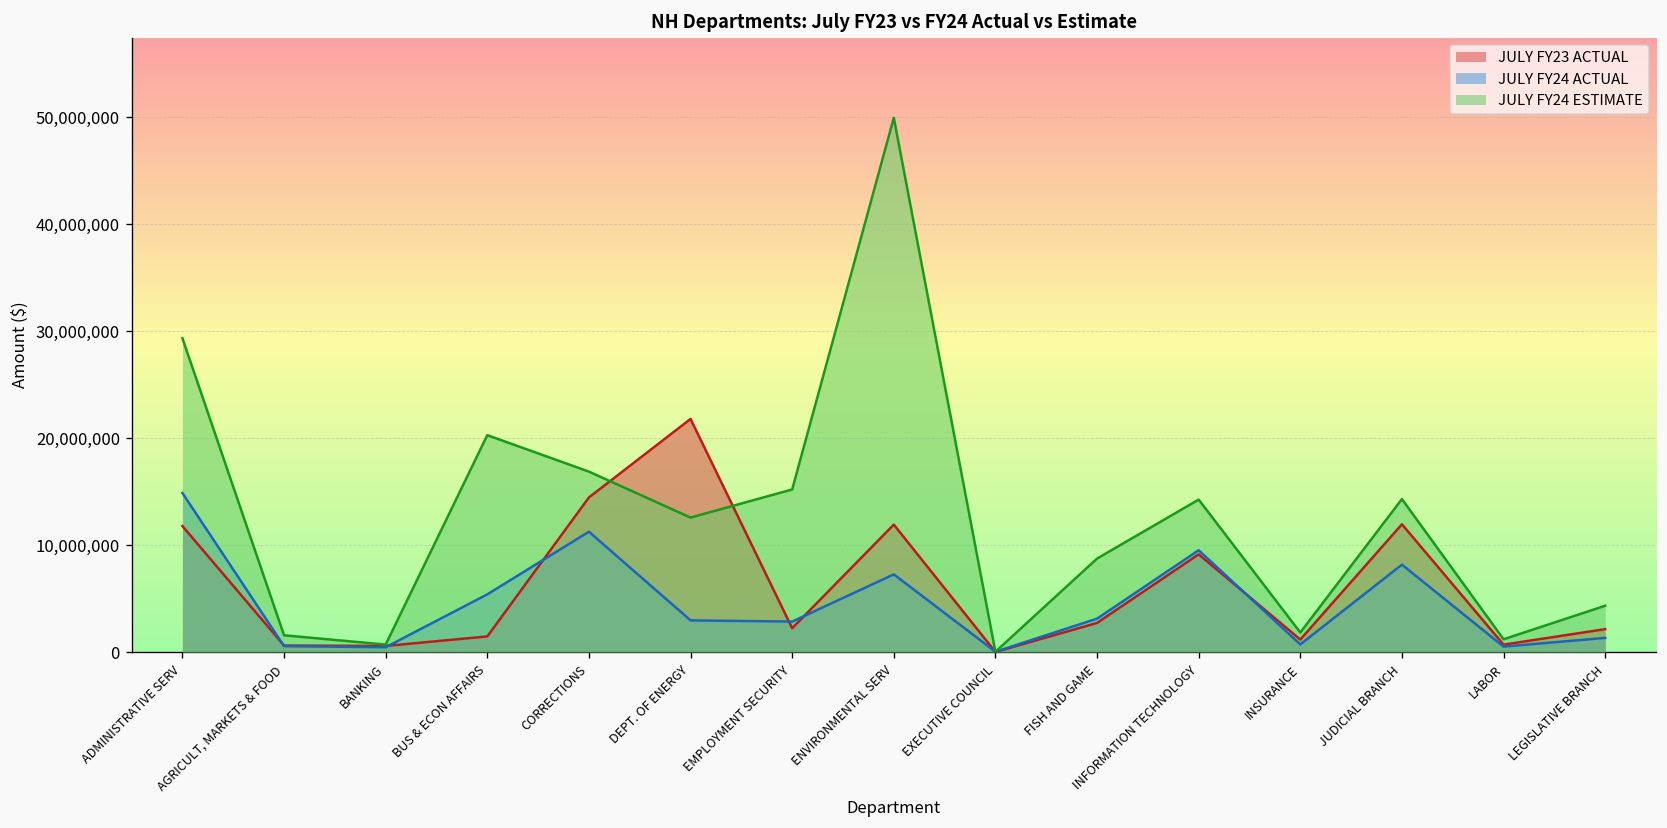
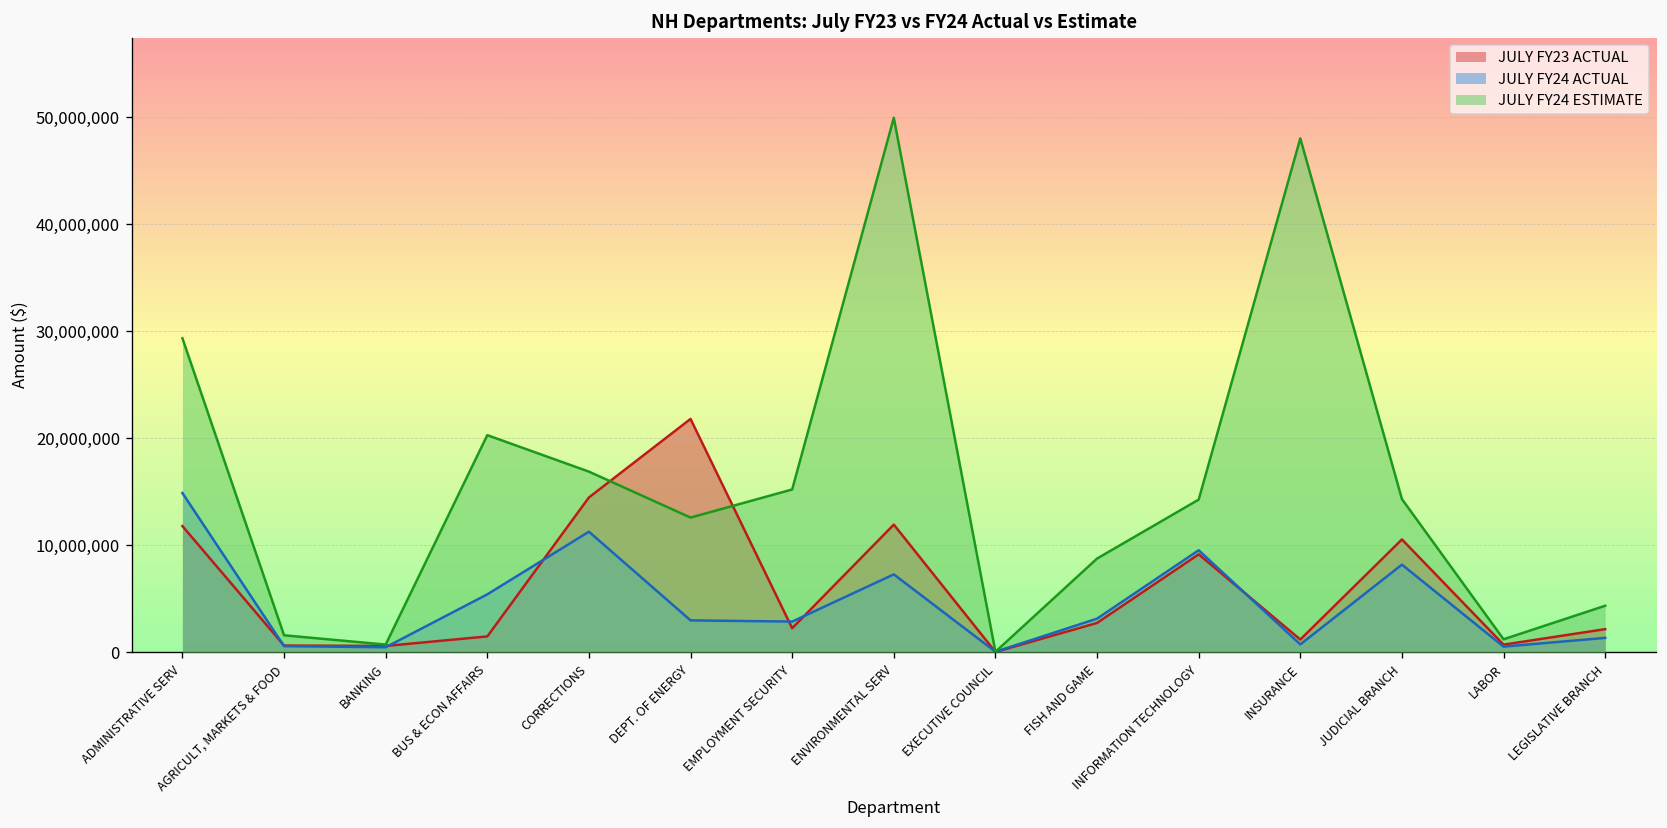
JULY FY24 ESTIMATE, INSURANCE: 2,000,000 -> 48,000,000
JULY FY23 ACTUAL, JUDICIAL BRANCH: 12,000,000 -> 11,000,000
